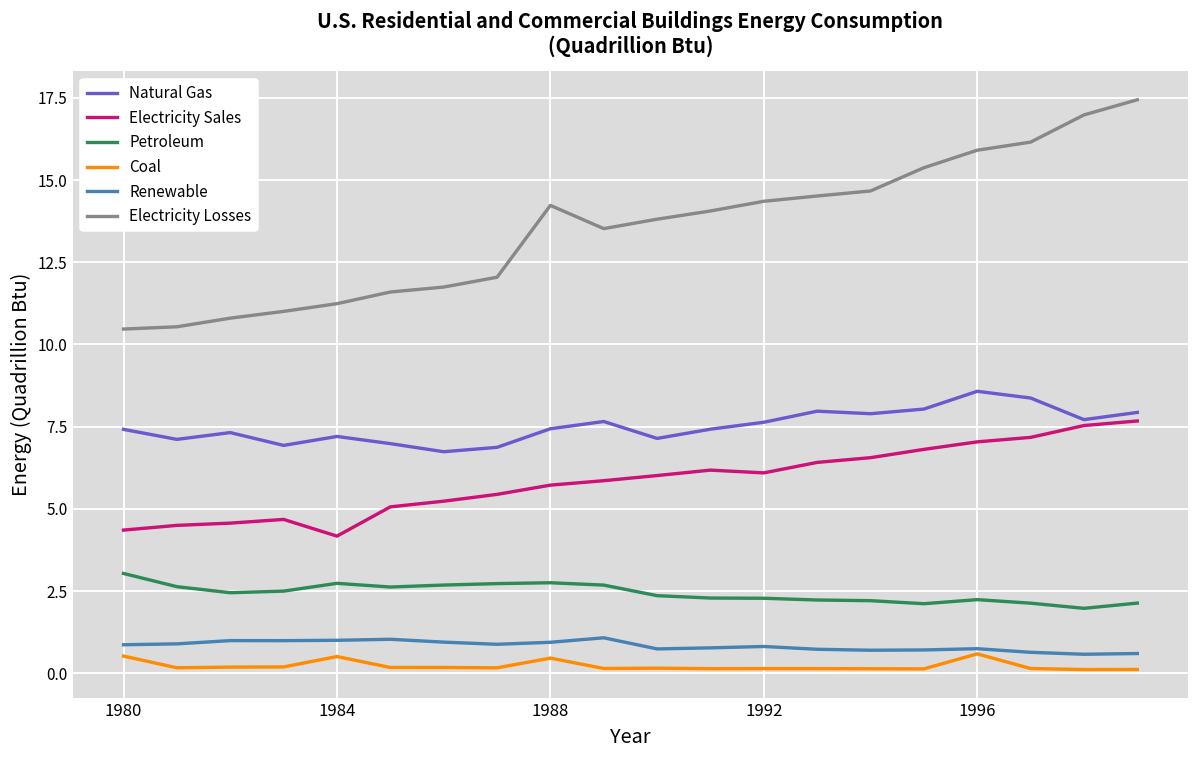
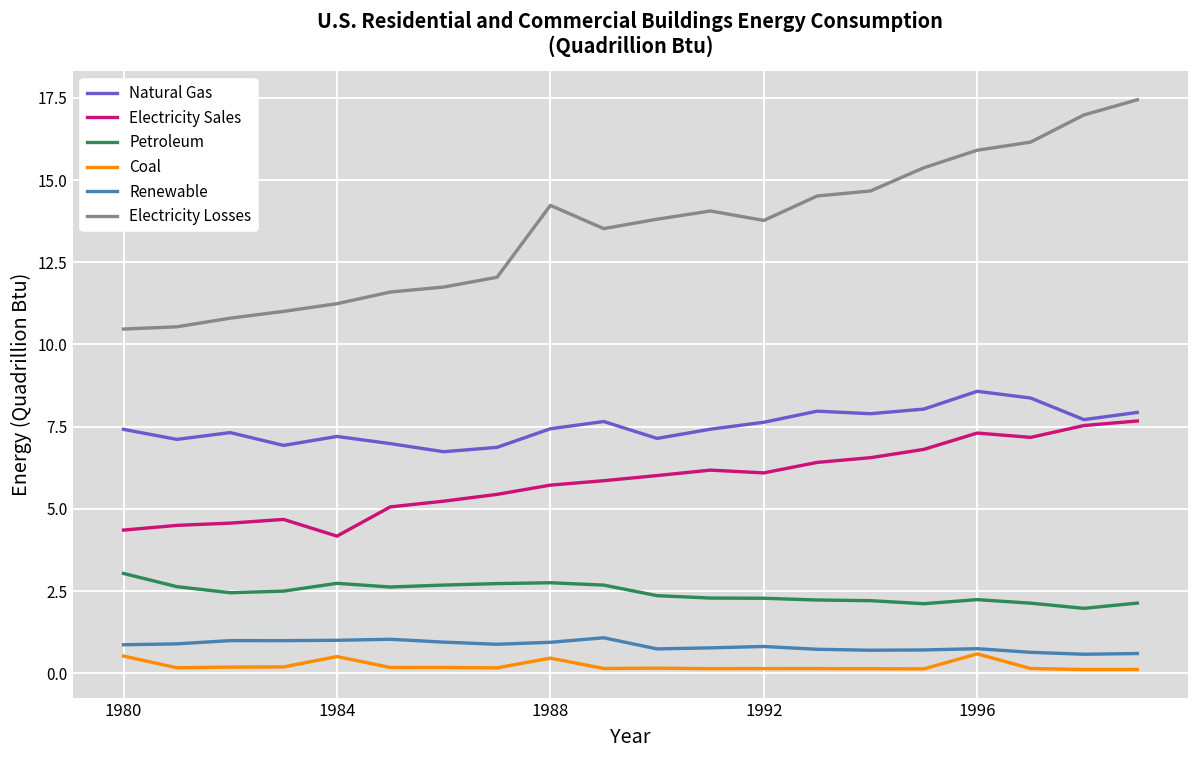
Electricity Losses, 1992: 14.4 -> 13.8
Electricity Sales, 1996: 7.0 -> 7.3
